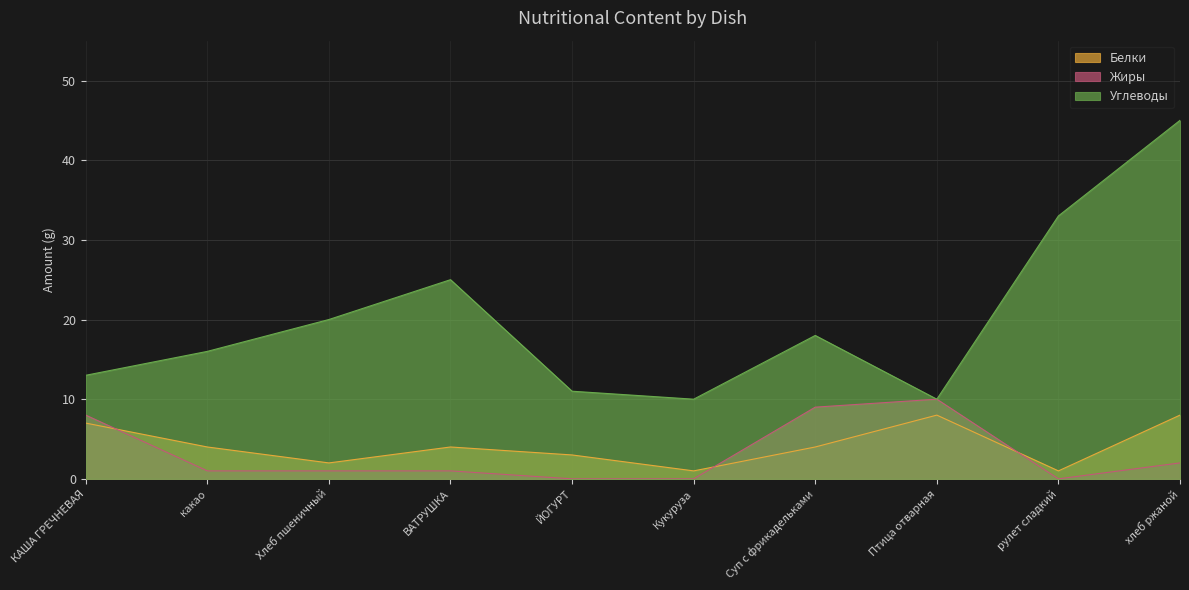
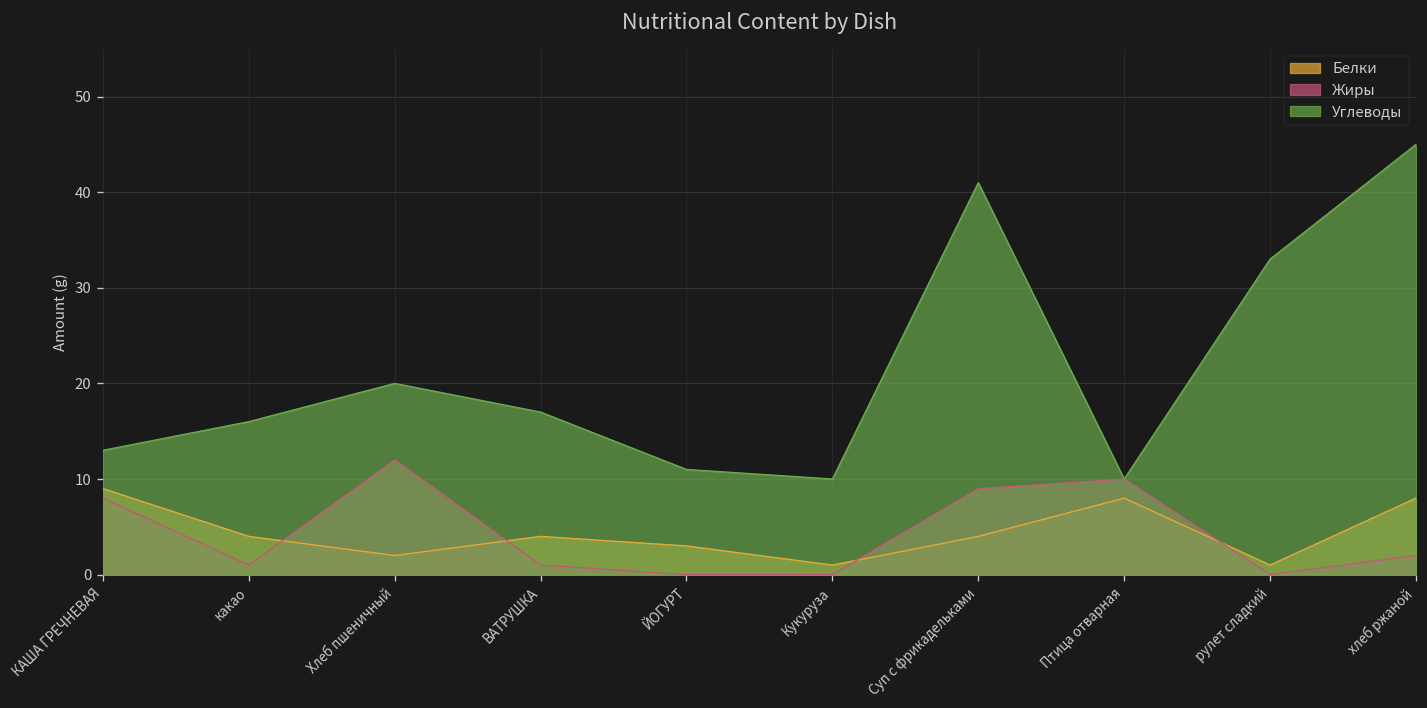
Белки, КАША ГРЕЧНЕВАЯ: 7 -> 9
Жиры, Хлеб пшеничный: 1 -> 12
Углеводы, ВАТРУШКА: 25 -> 17
Углеводы, Суп с фрикадельками: 18 -> 41
